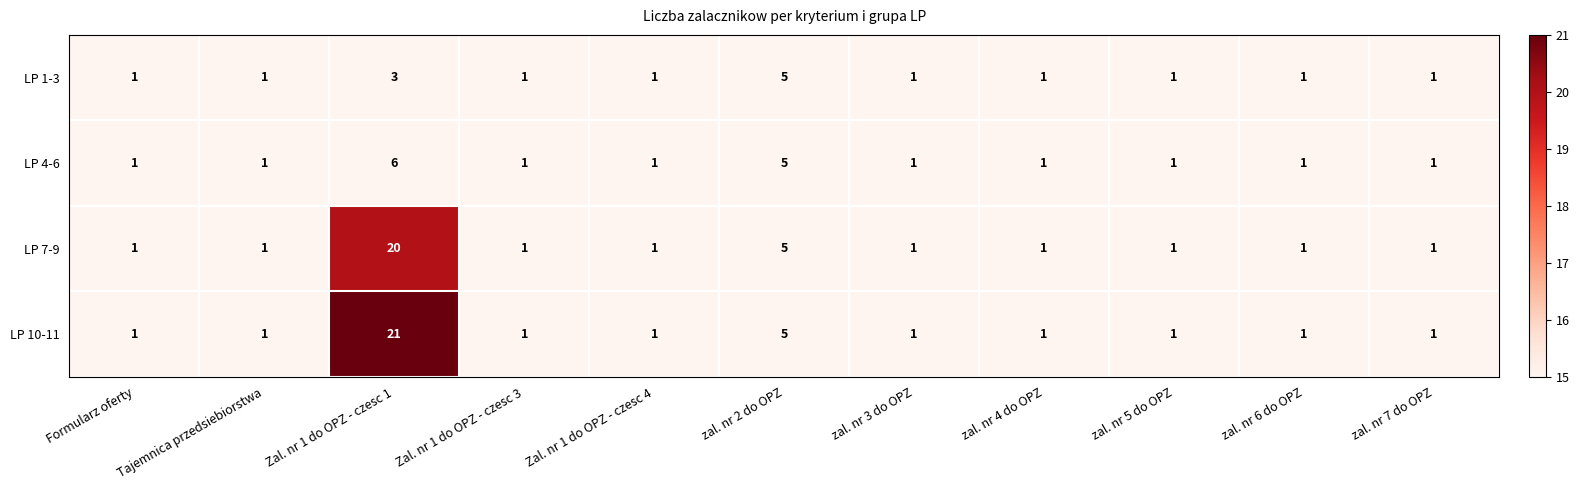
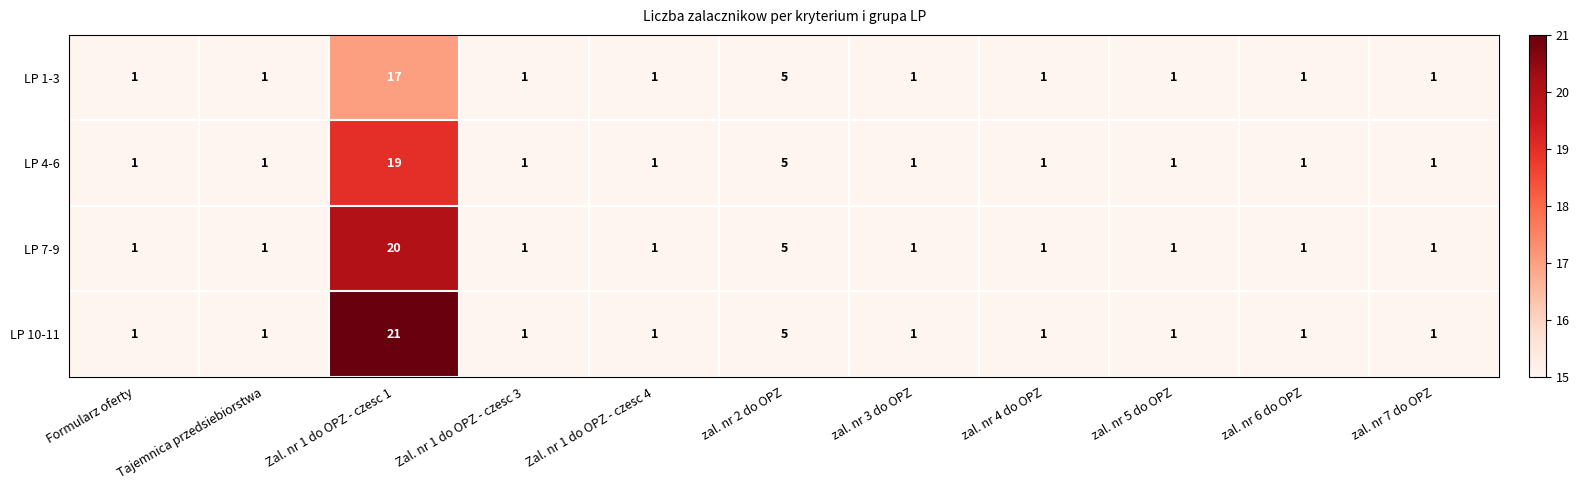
LP 1-3, Zal. nr 1 do OPZ - czesc 1: 3 -> 17
LP 4-6, Zal. nr 1 do OPZ - czesc 1: 6 -> 19
